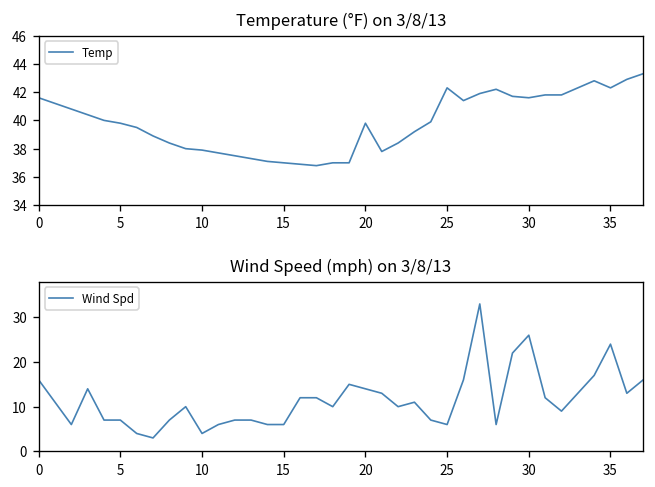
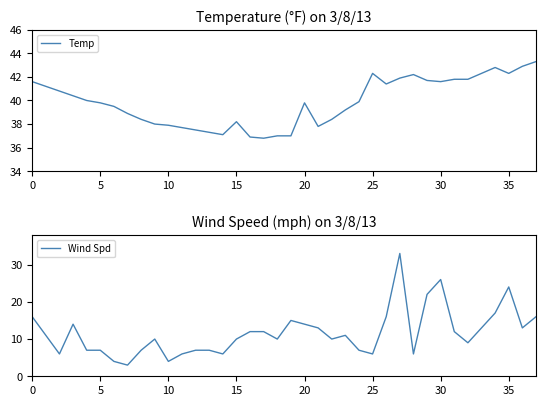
Temperature (°F) on 3/8/13, 15: 37.0 -> 38.2
Wind Speed (mph) on 3/8/13, 15: 6 -> 10
